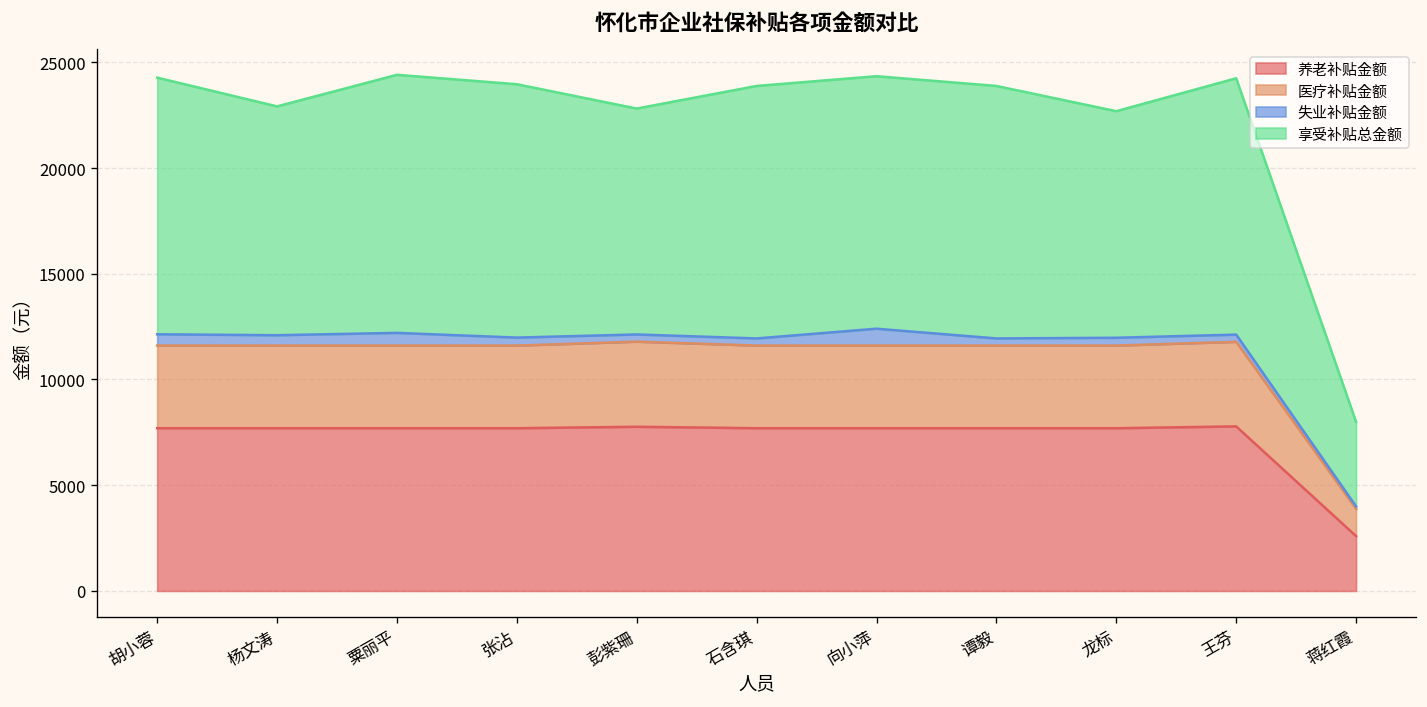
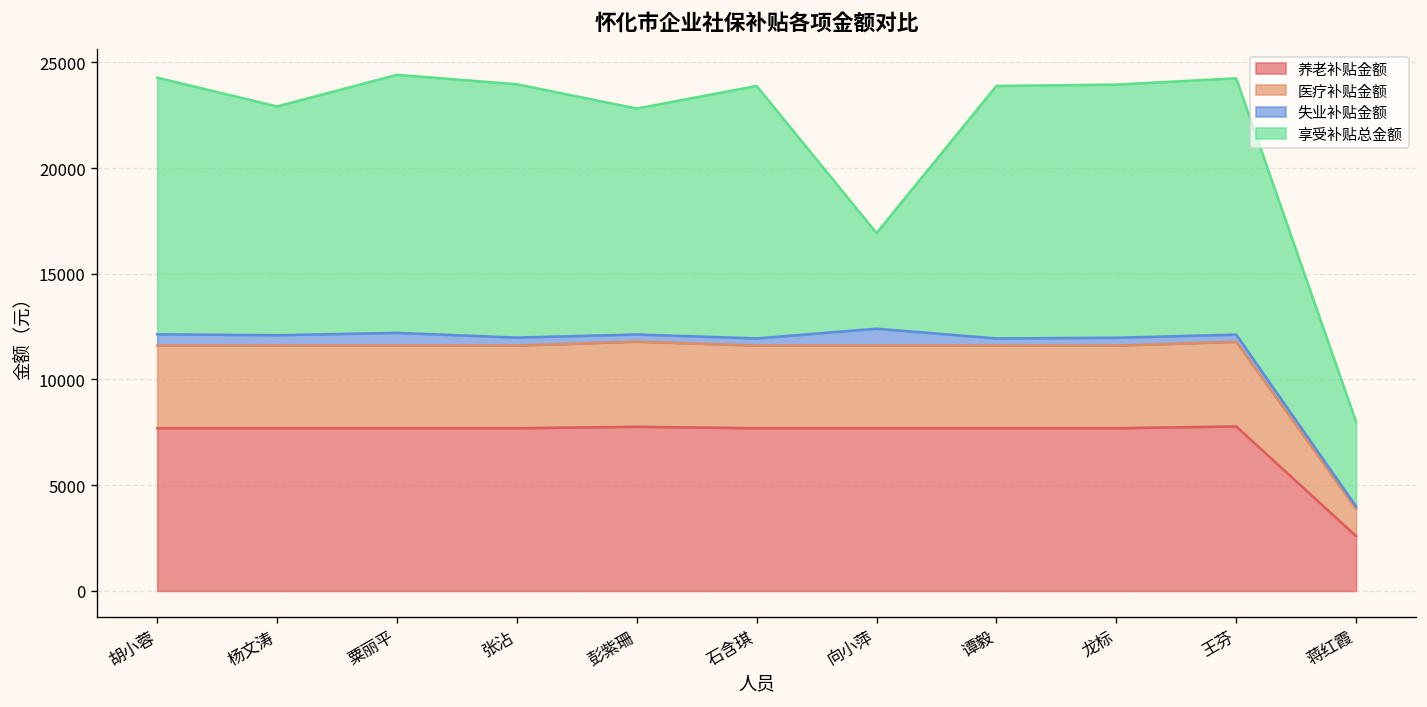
享受补贴总金额, 向小萍: 11900 -> 4500
享受补贴总金额, 龙标: 10700 -> 12000
